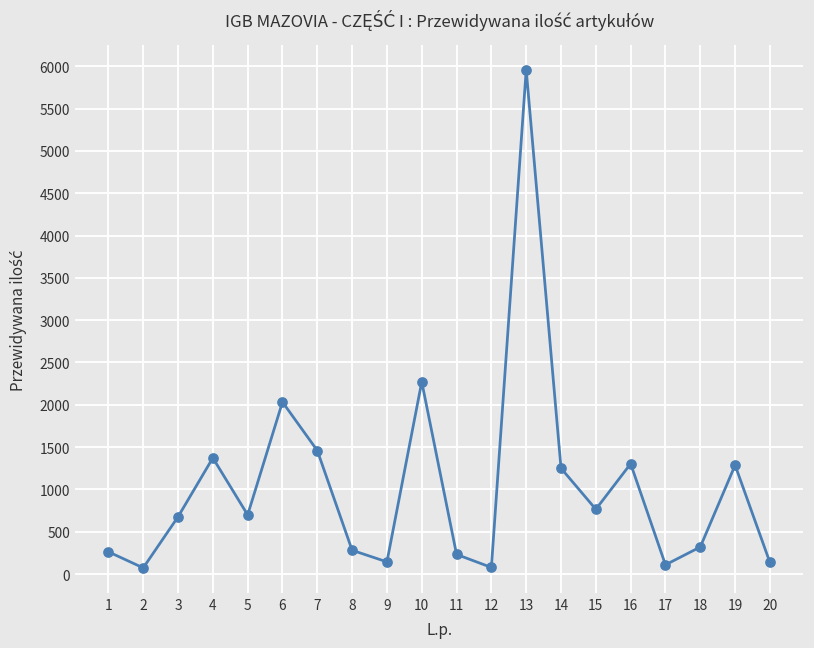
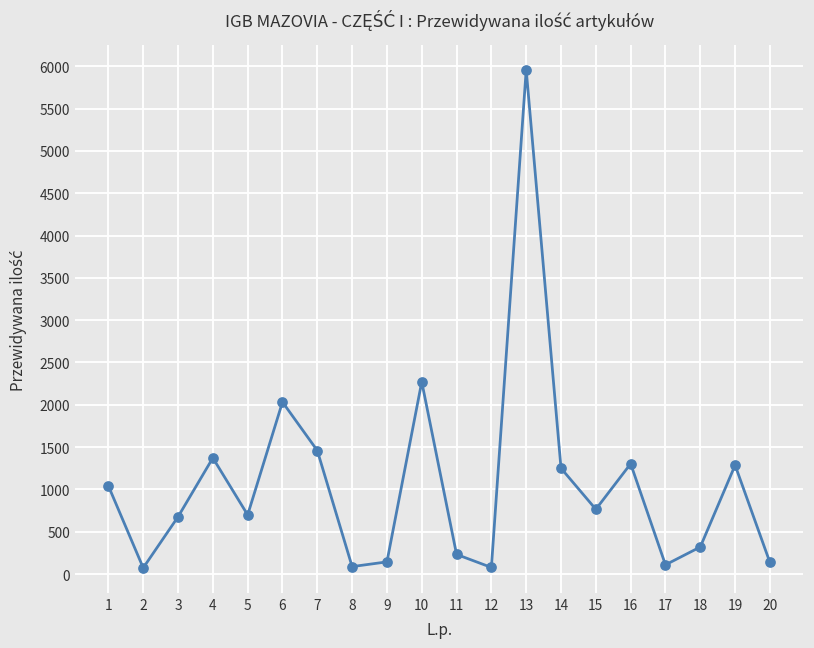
1: 300 -> 1000
8: 300 -> 100
